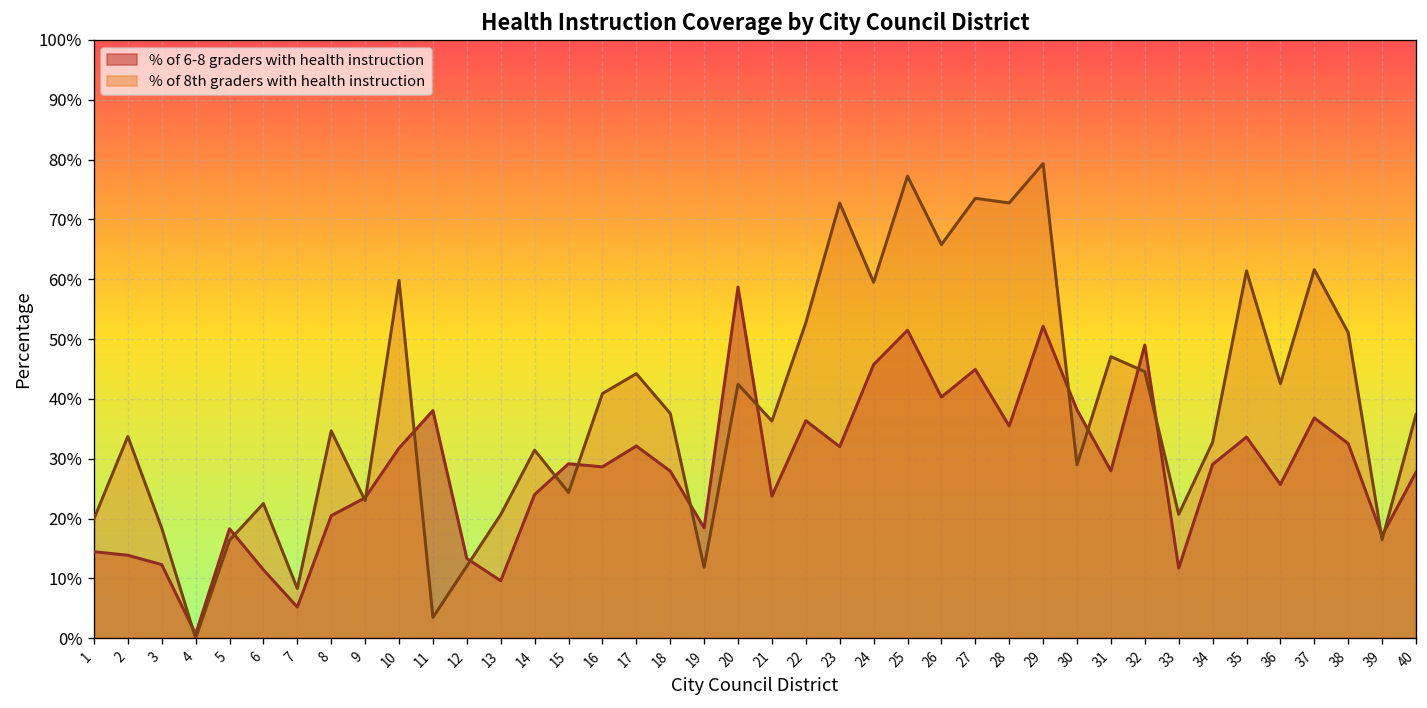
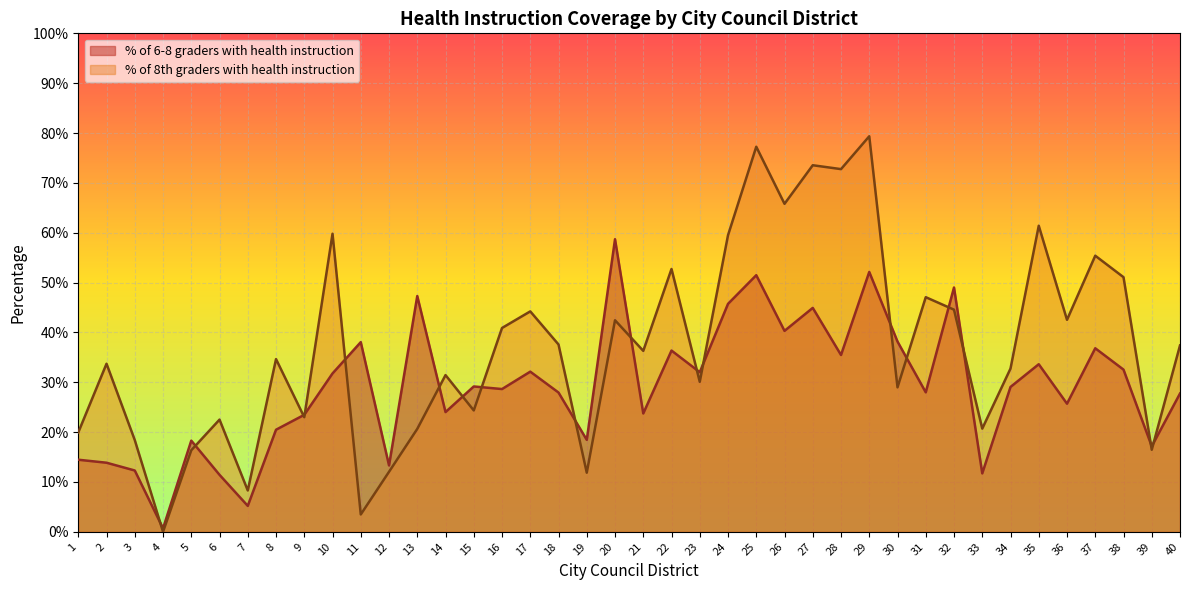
% of 6-8 graders with health instruction, 13: 10% -> 47%
% of 8th graders with health instruction, 23: 73% -> 30%
% of 8th graders with health instruction, 37: 62% -> 55%
